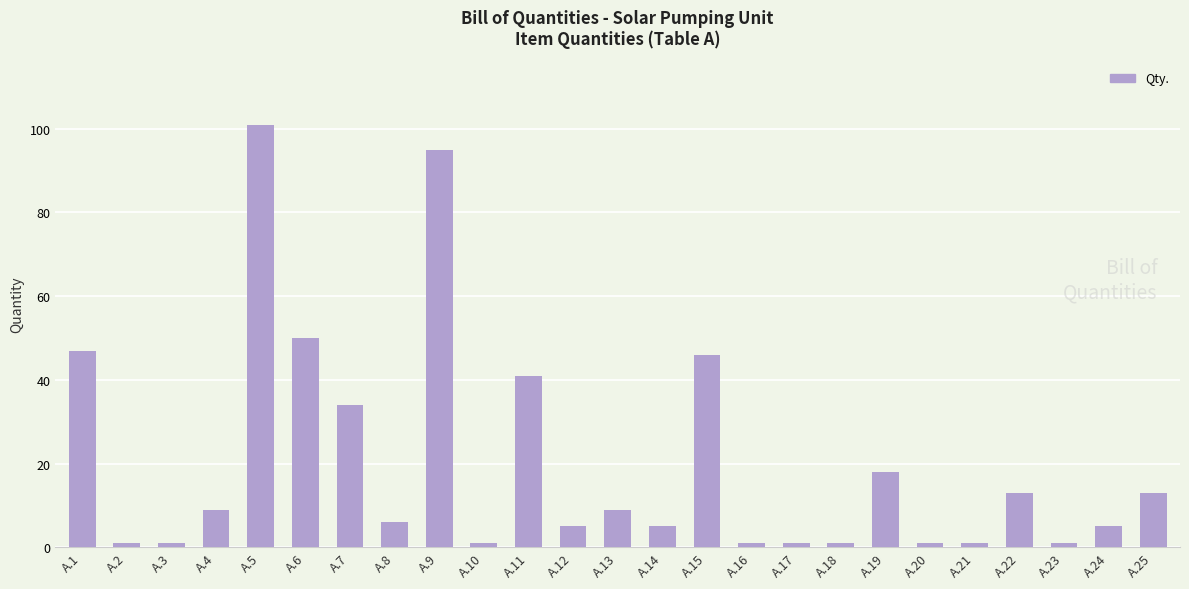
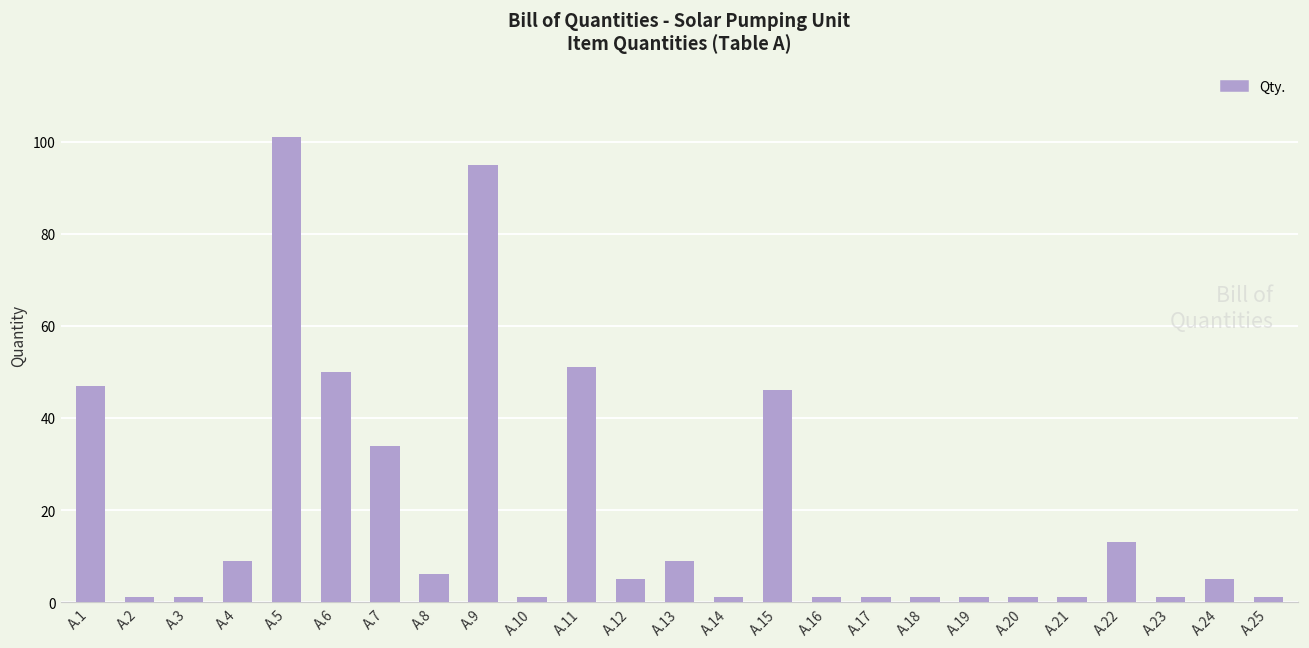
A.11: 41 -> 51
A.14: 5 -> 1
A.19: 18 -> 1
A.25: 13 -> 1
